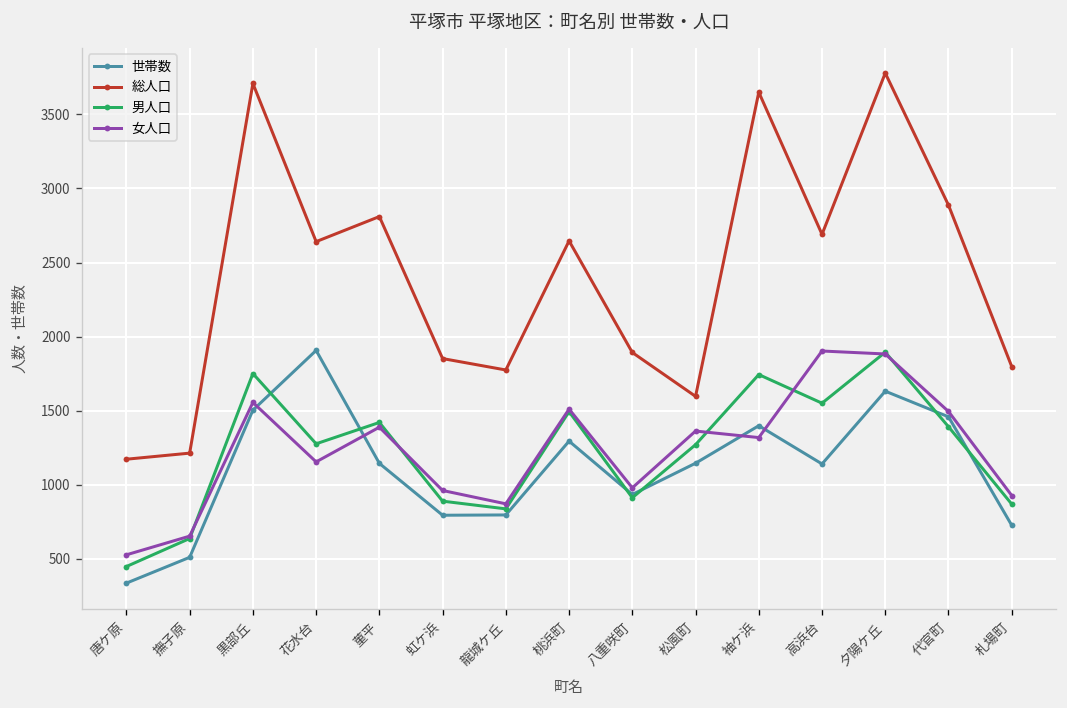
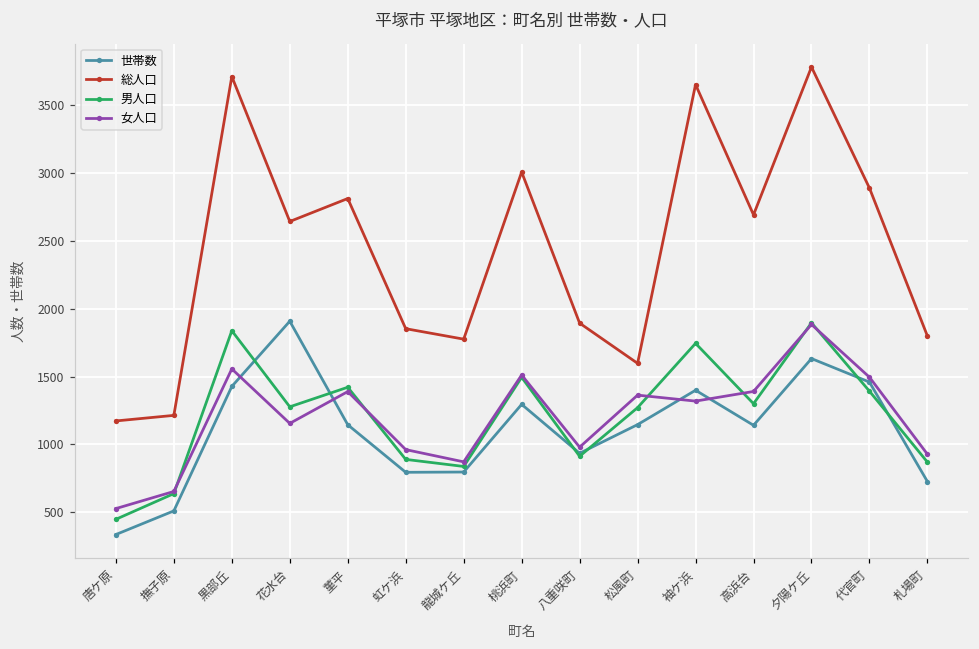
世帯数, 黒部丘: 1500 -> 1430
男人口, 黒部丘: 1750 -> 1840
総人口, 桃浜町: 2650 -> 3010
男人口, 高浜台: 1550 -> 1300
女人口, 高浜台: 1900 -> 1390
